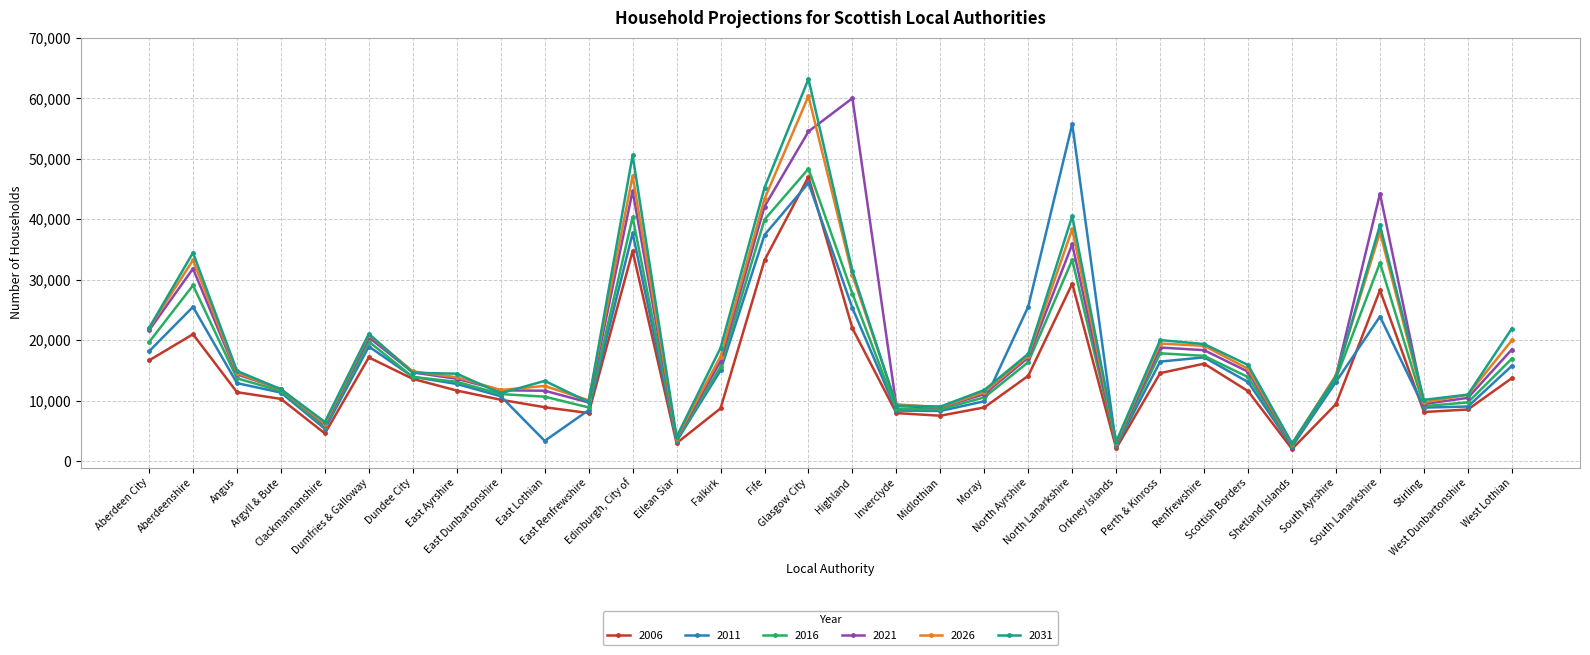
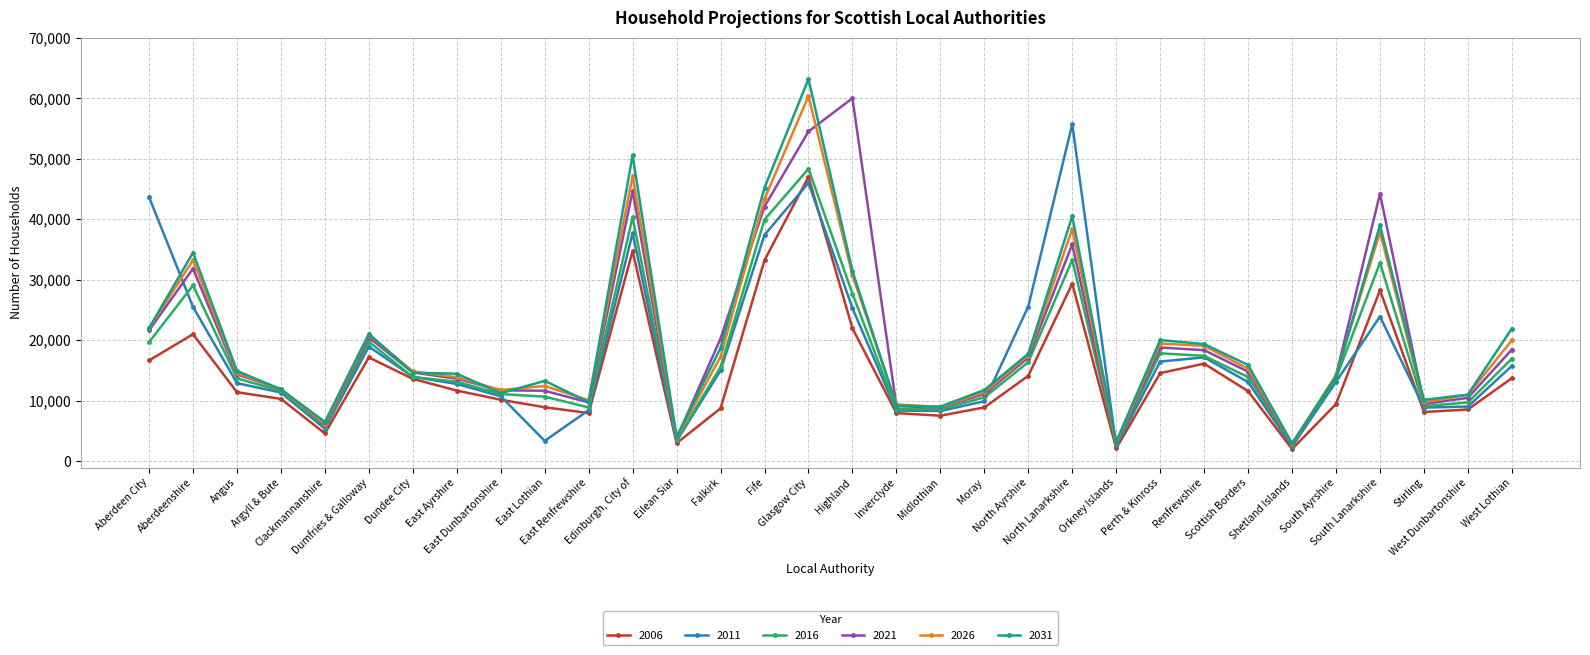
2011, Aberdeen City: 18,000 -> 44,000
2021, Falkirk: 17,000 -> 20,000
